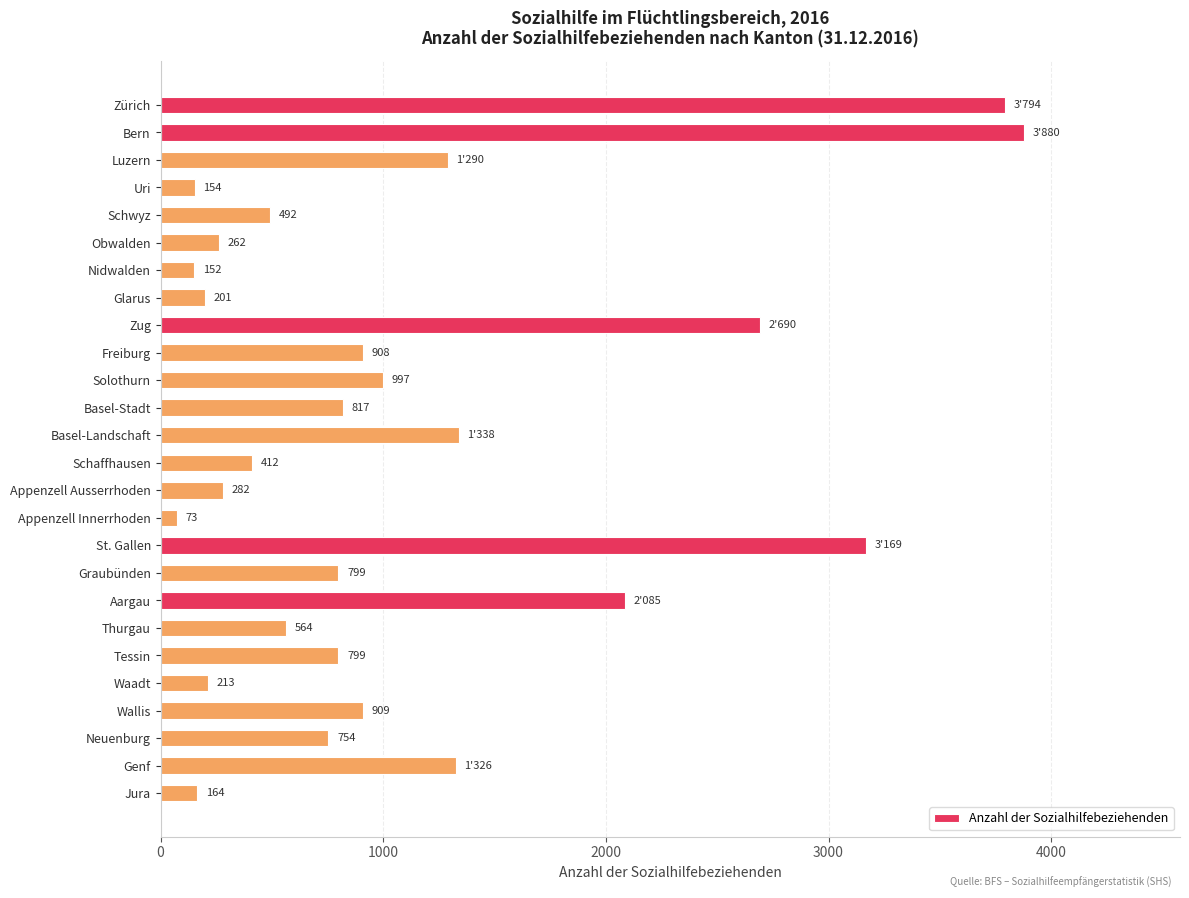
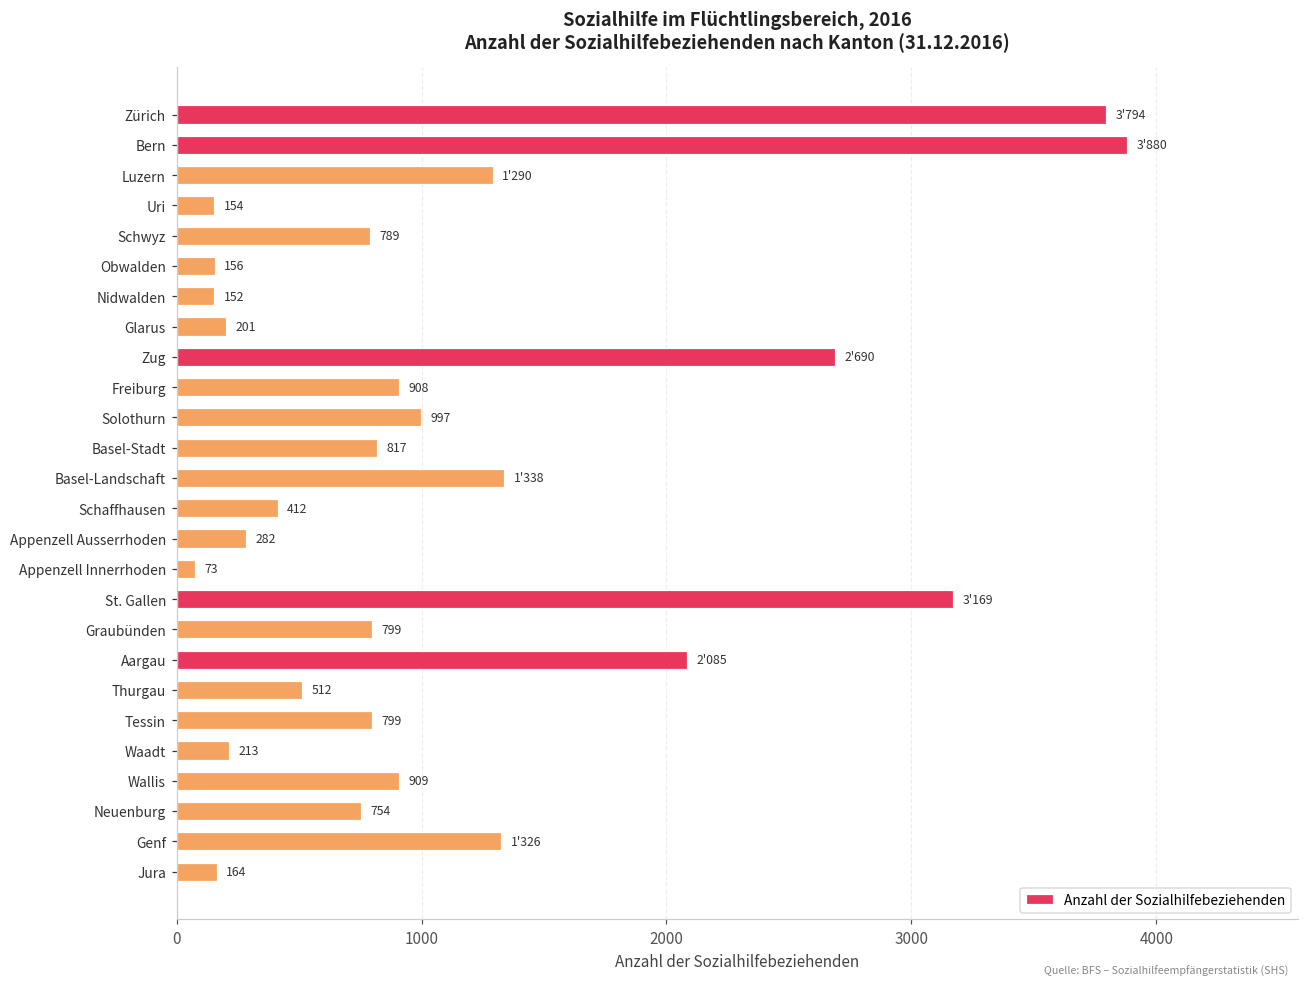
Schwyz: 492 -> 789
Obwalden: 262 -> 156
Thurgau: 564 -> 512
